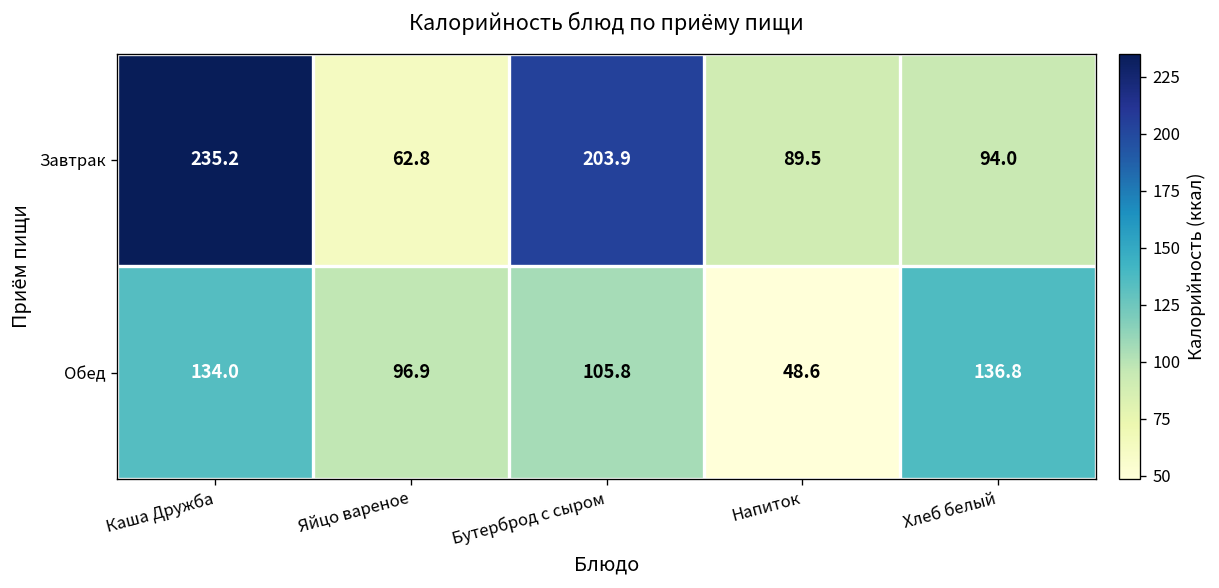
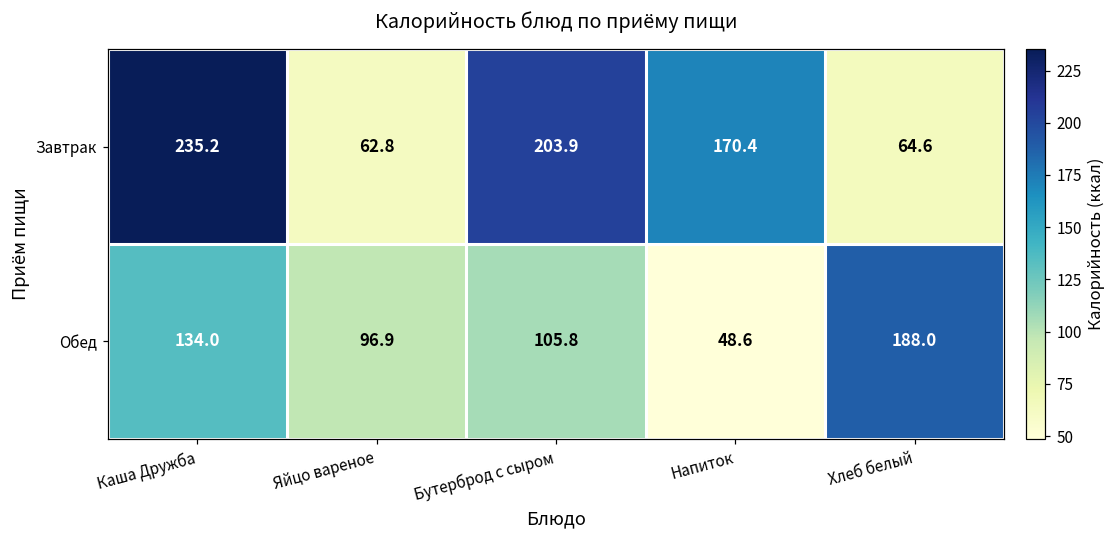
Завтрак, Напиток: 89.5 -> 170.4
Завтрак, Хлеб белый: 94.0 -> 64.6
Обед, Хлеб белый: 136.8 -> 188.0
